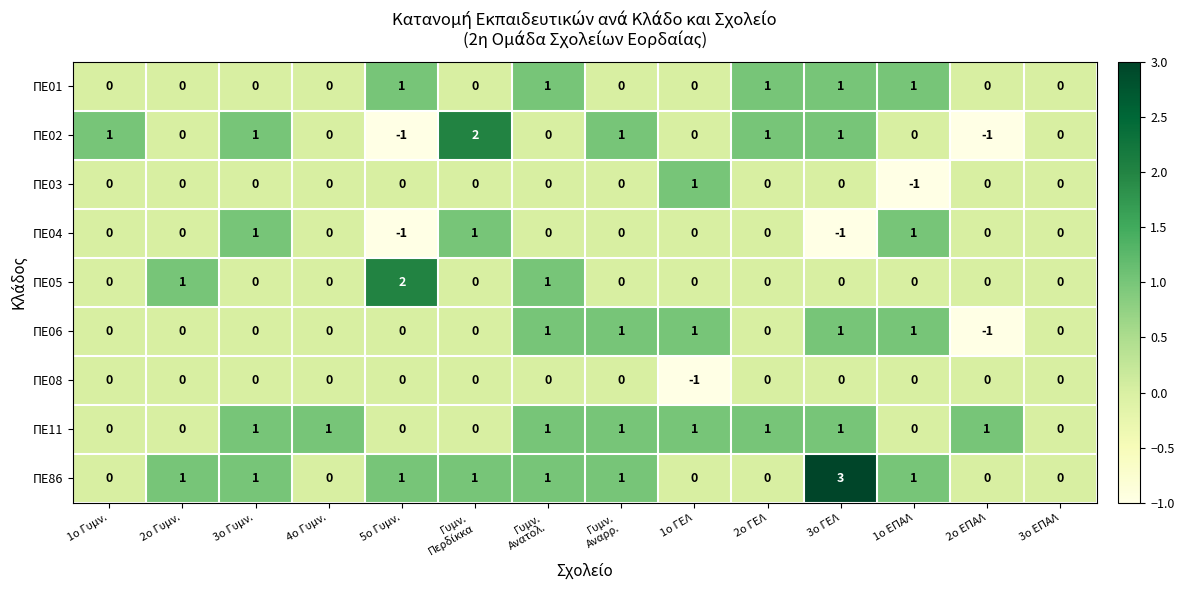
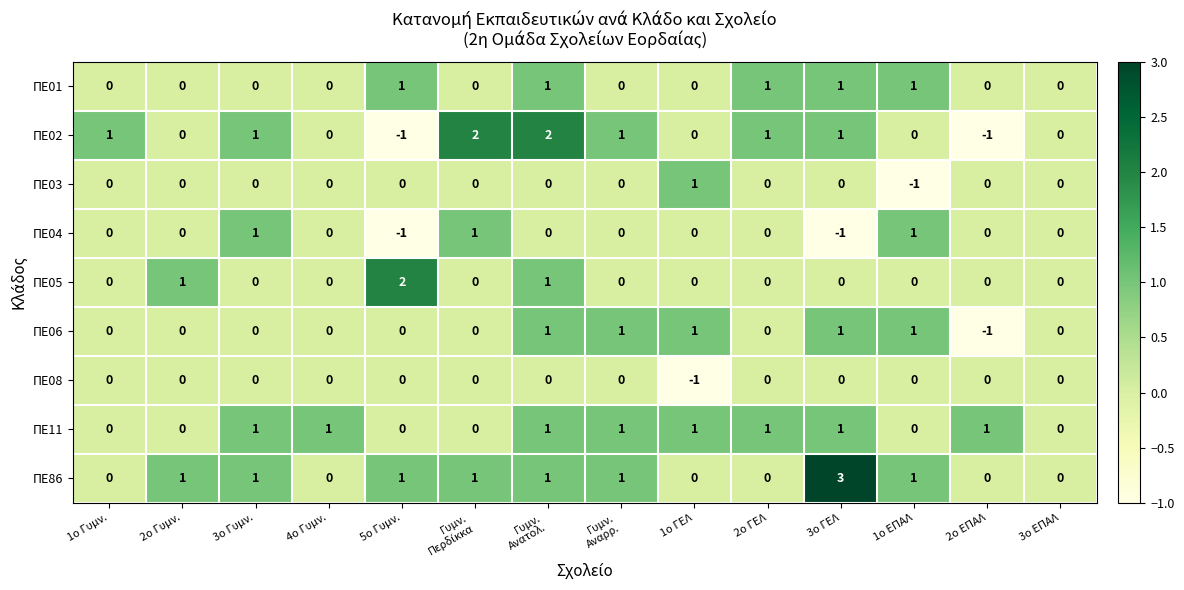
ΠΕ02, Γυμν. Ανατολ.: 0 -> 2
